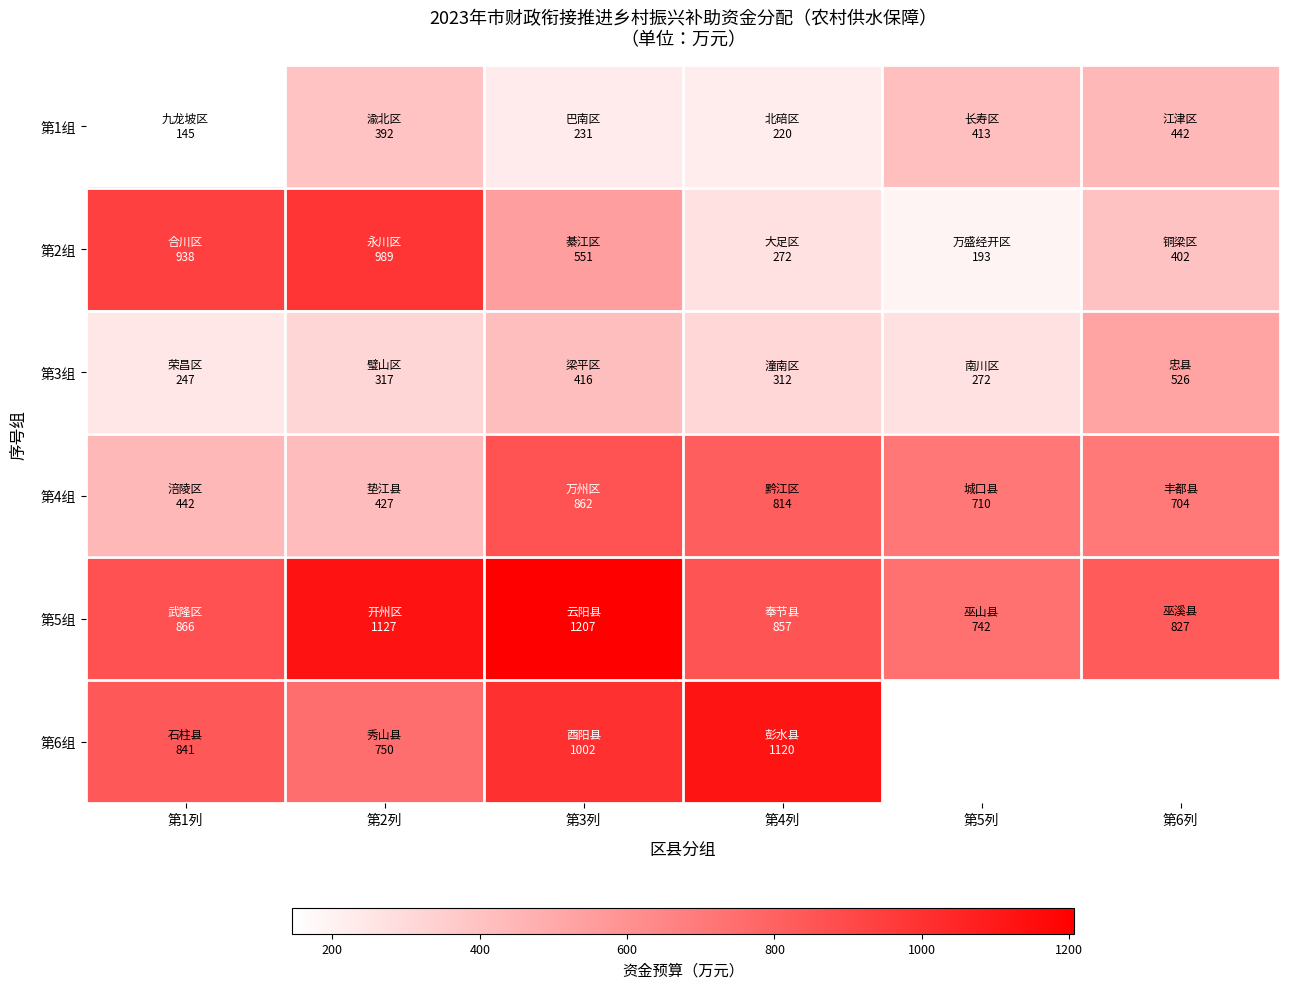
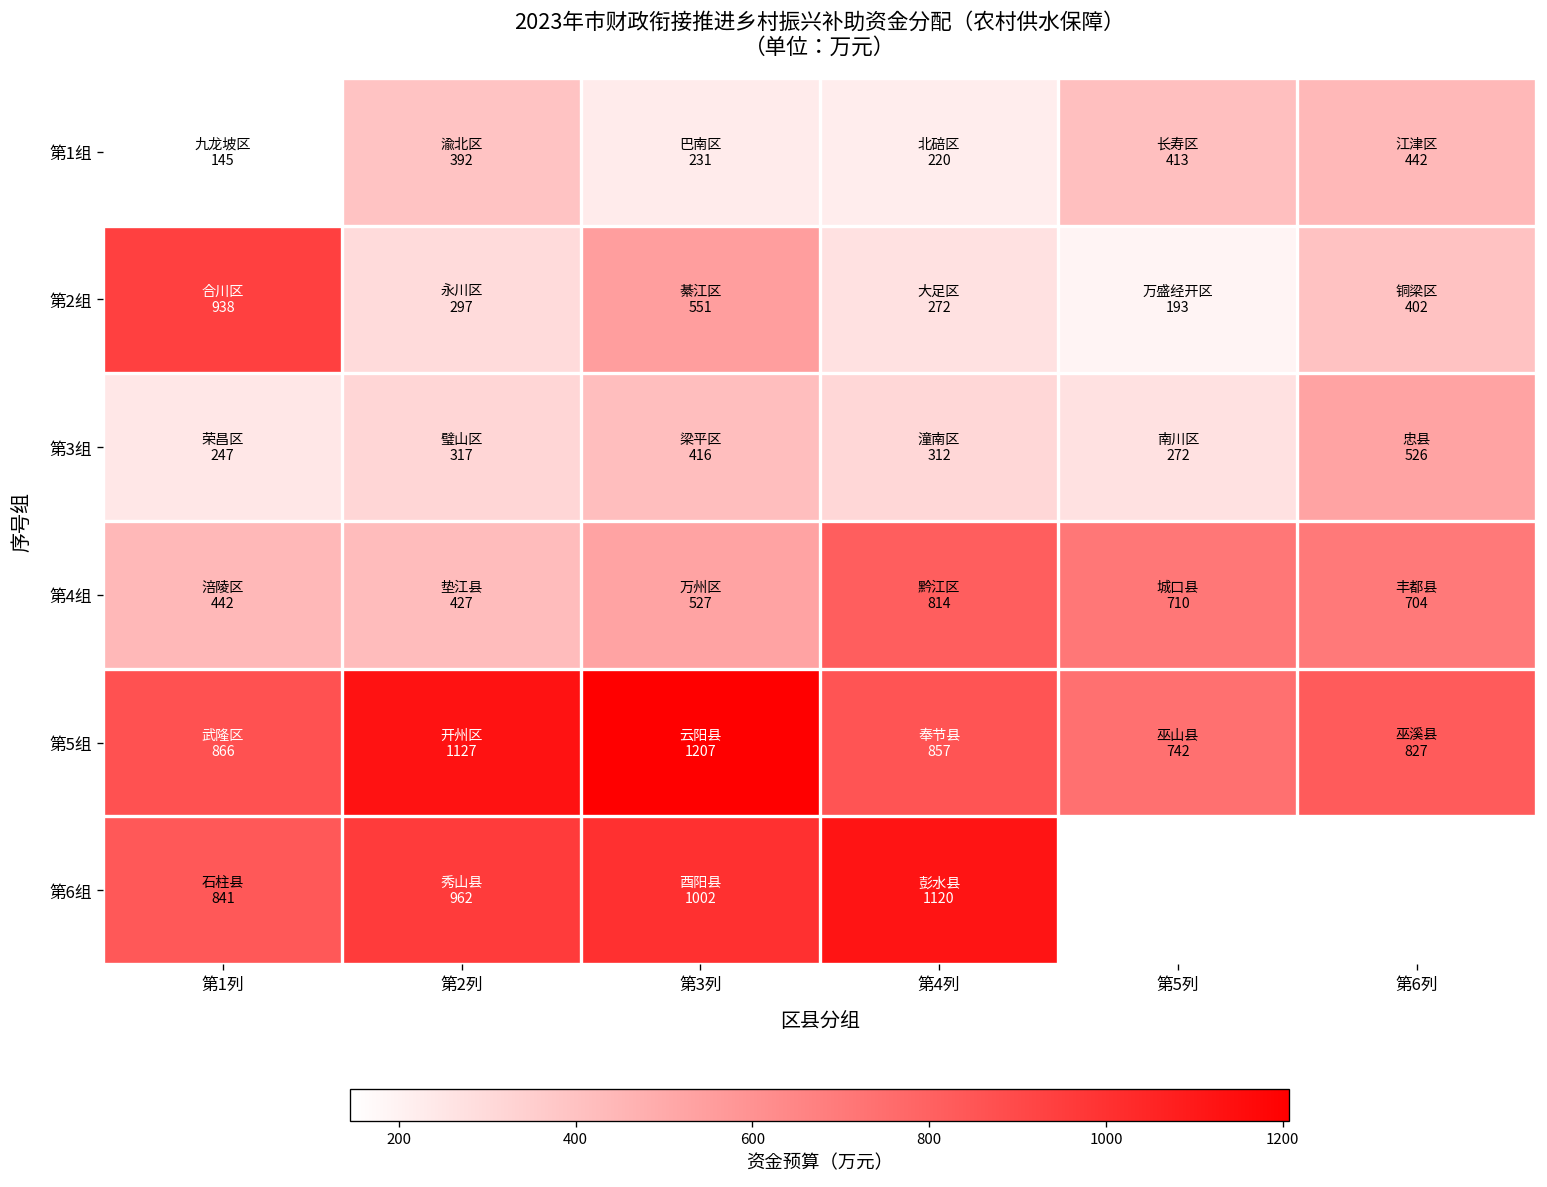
第2组, 第2列: 989 -> 297
第4组, 第3列: 862 -> 527
第6组, 第2列: 750 -> 962
